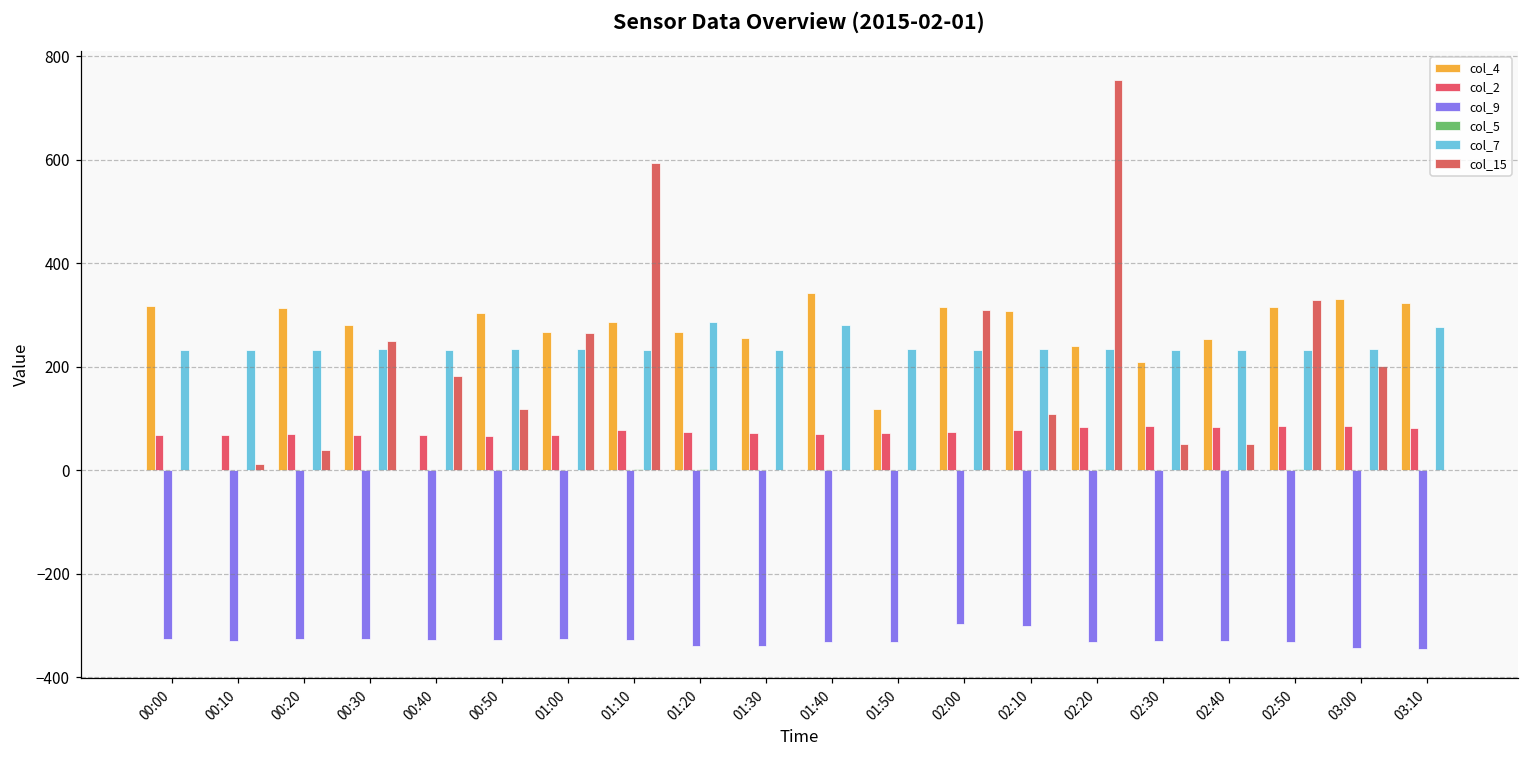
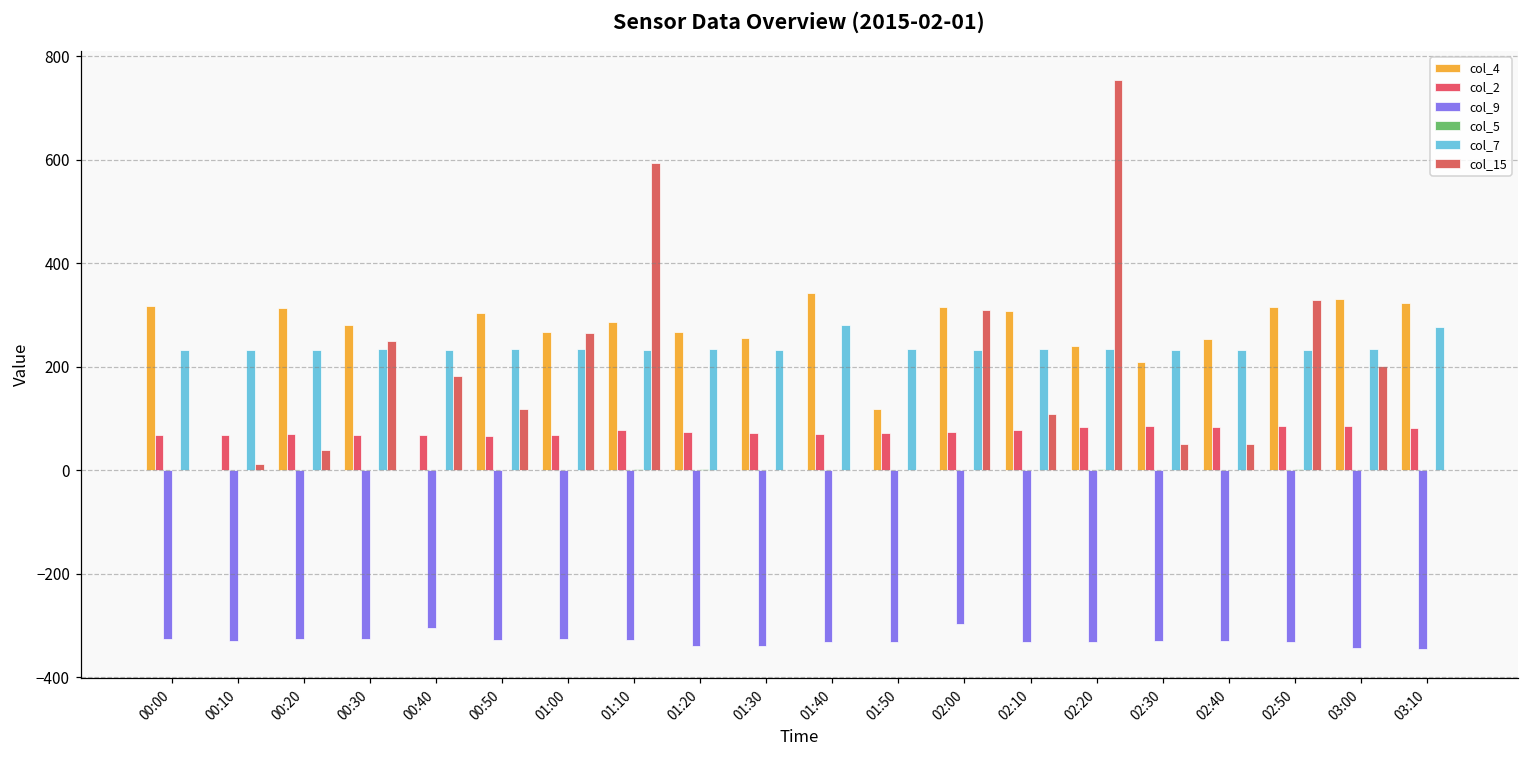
col_9, 00:40: -330 -> -310
col_7, 01:20: 290 -> 230
col_9, 02:10: -300 -> -330
